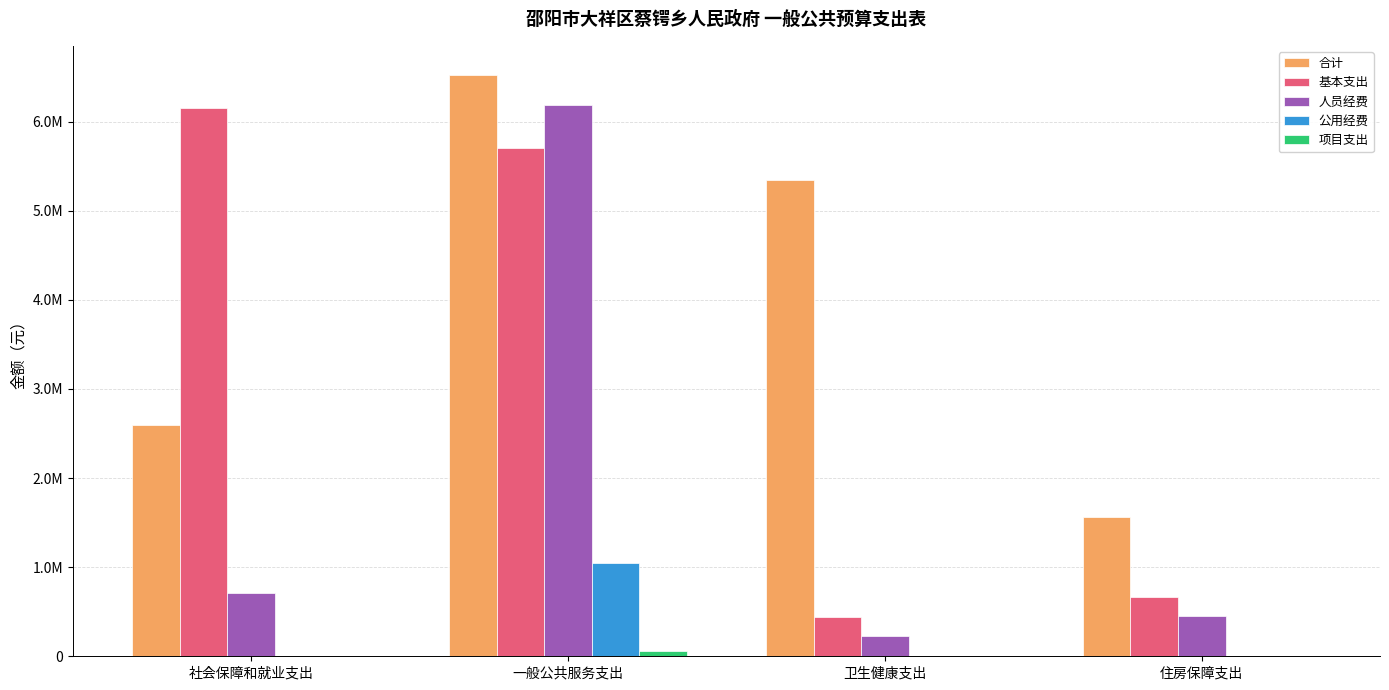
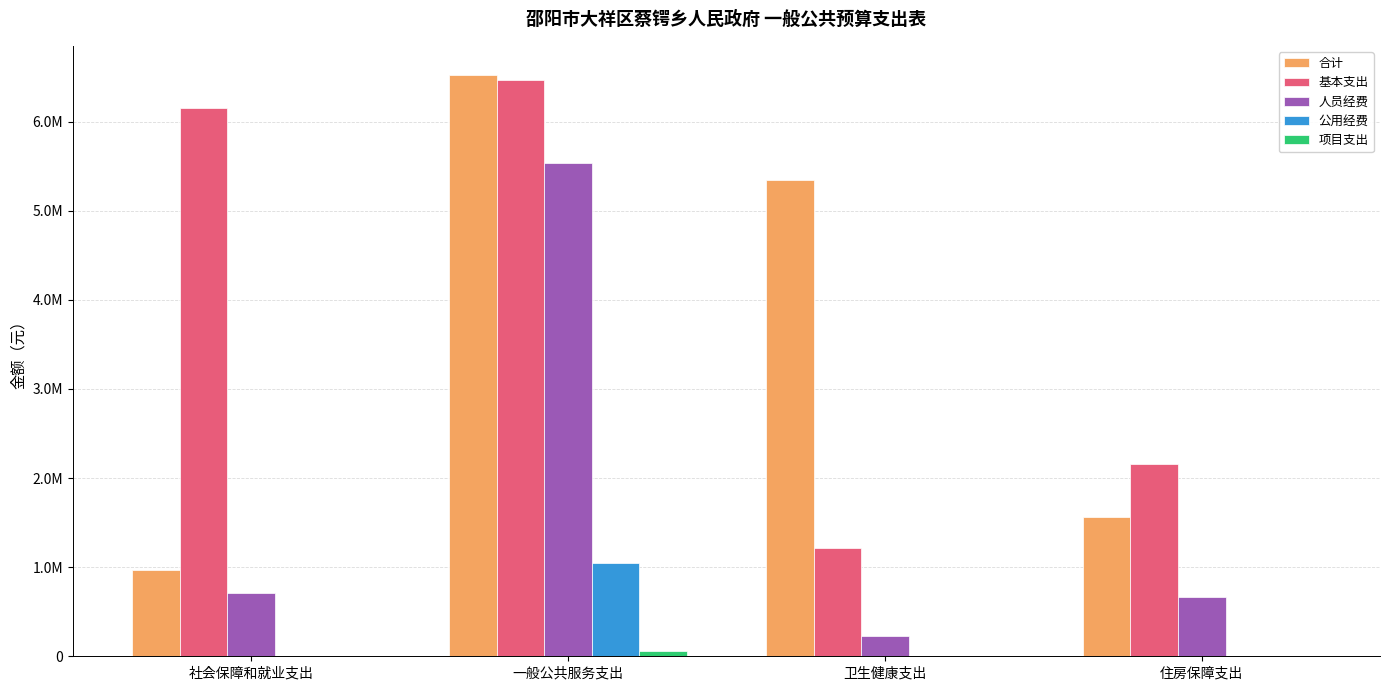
合计, 社会保障和就业支出: 2600000 -> 1000000
基本支出, 一般公共服务支出: 5700000 -> 6500000
人员经费, 一般公共服务支出: 6200000 -> 5500000
基本支出, 卫生健康支出: 400000 -> 1200000
基本支出, 住房保障支出: 700000 -> 2200000
人员经费, 住房保障支出: 500000 -> 700000
